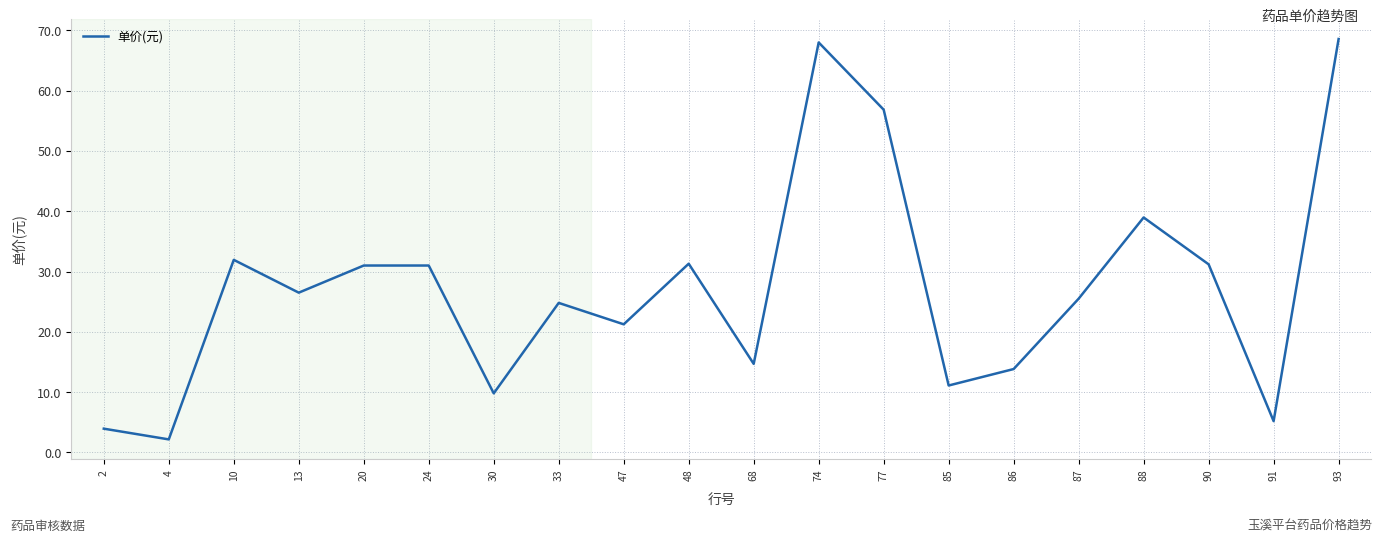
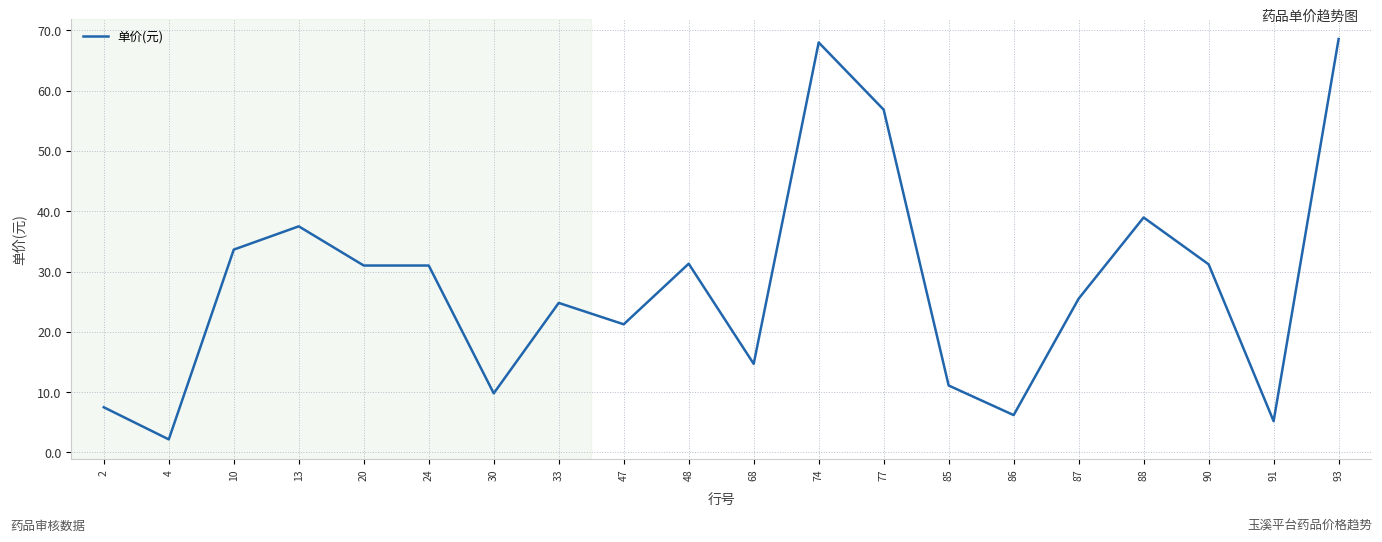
2: 4 -> 7
10: 32 -> 34
13: 27 -> 38
86: 14 -> 6
